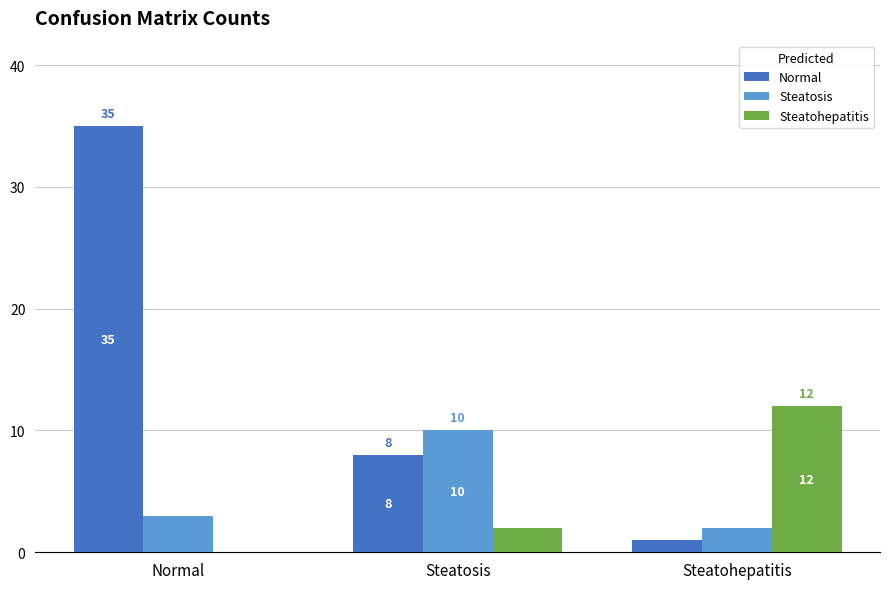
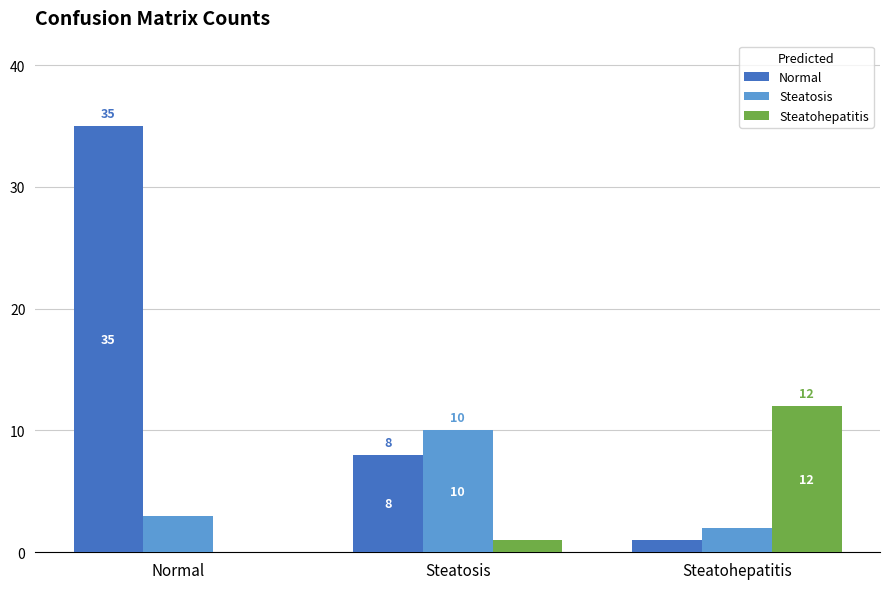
Steatohepatitis, Steatosis: 2 -> 1
